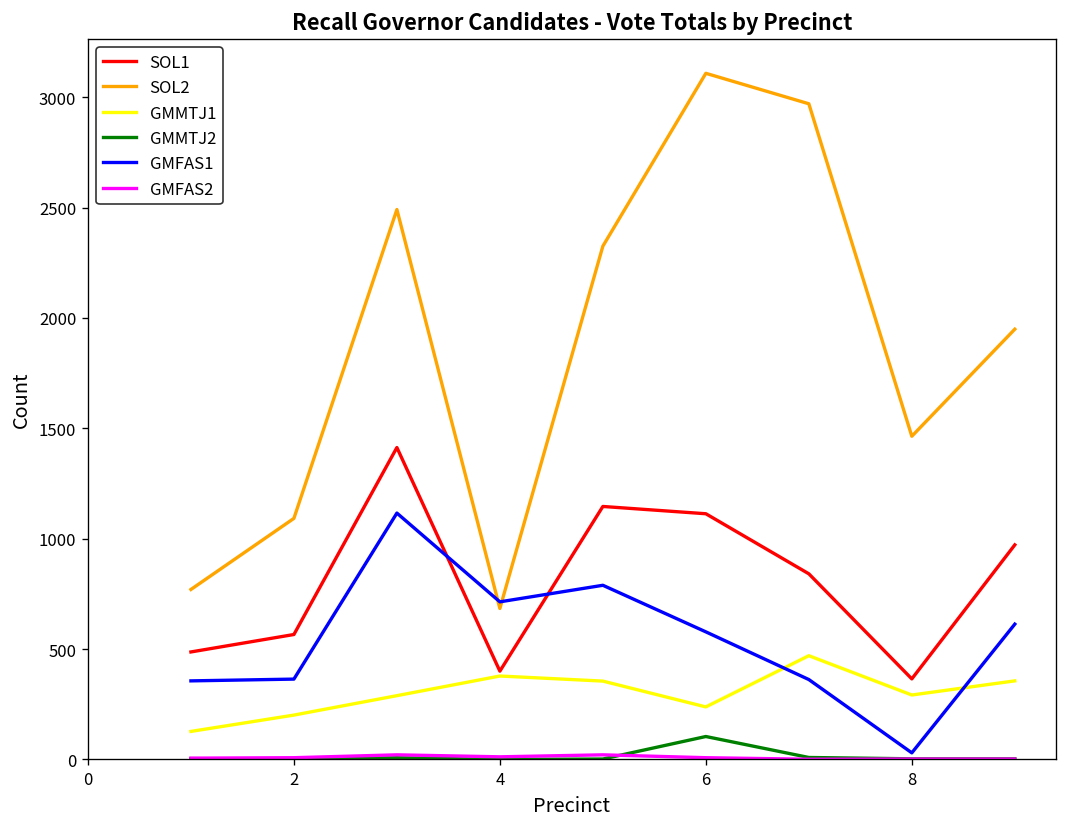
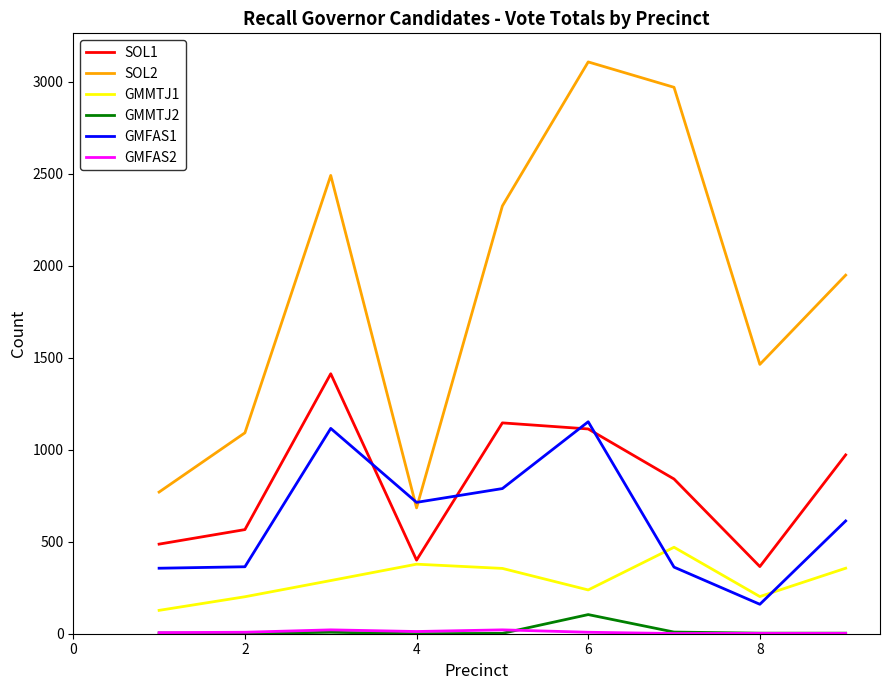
GMFAS1, 6: 580 -> 1150
GMMTJ1, 8: 290 -> 200
GMFAS1, 8: 30 -> 160
